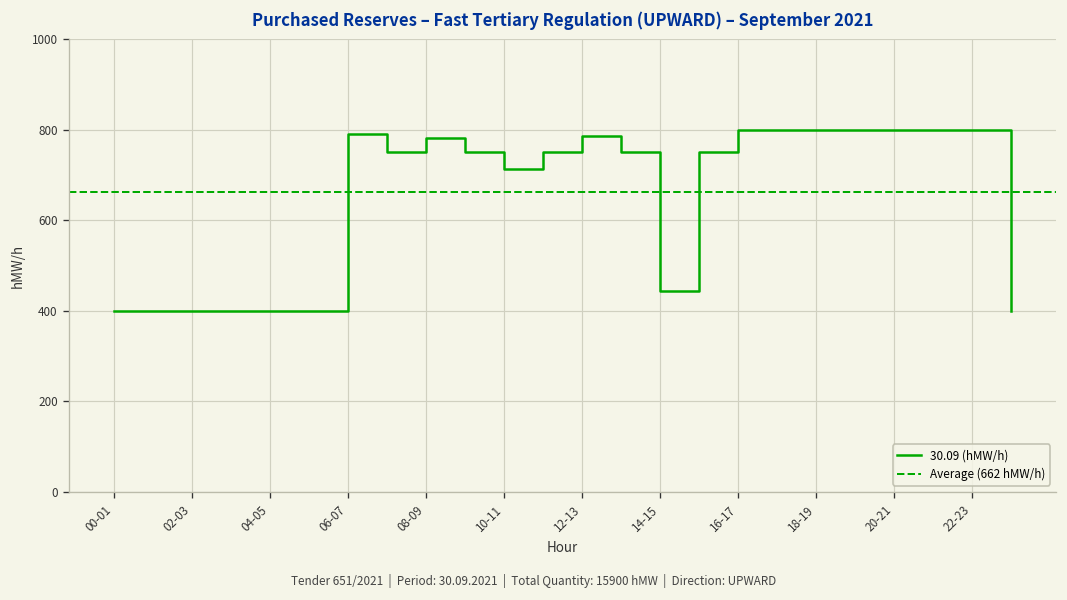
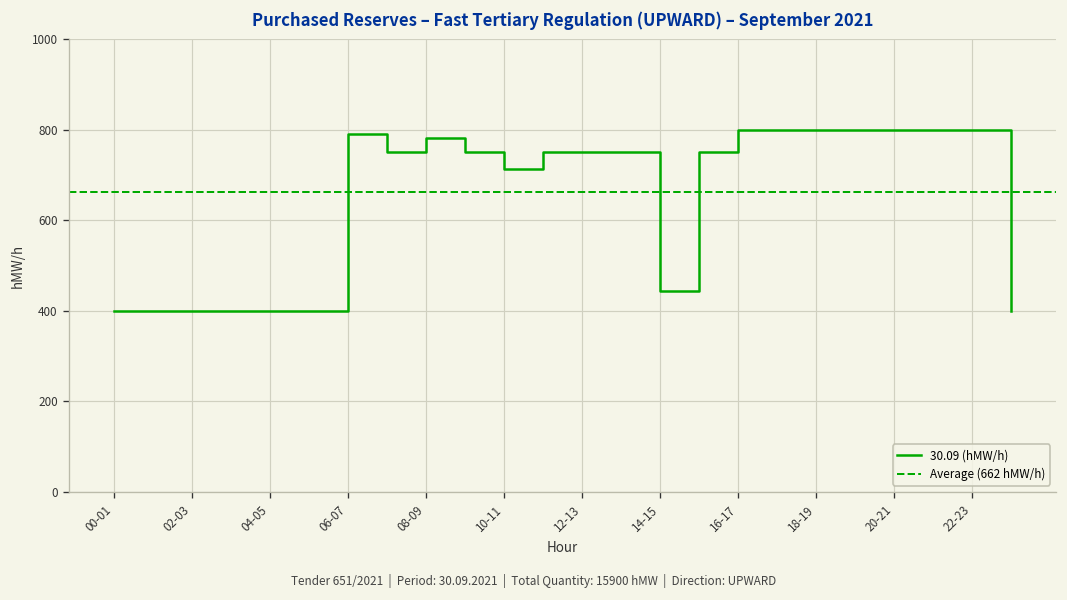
12-13: 790 -> 750
